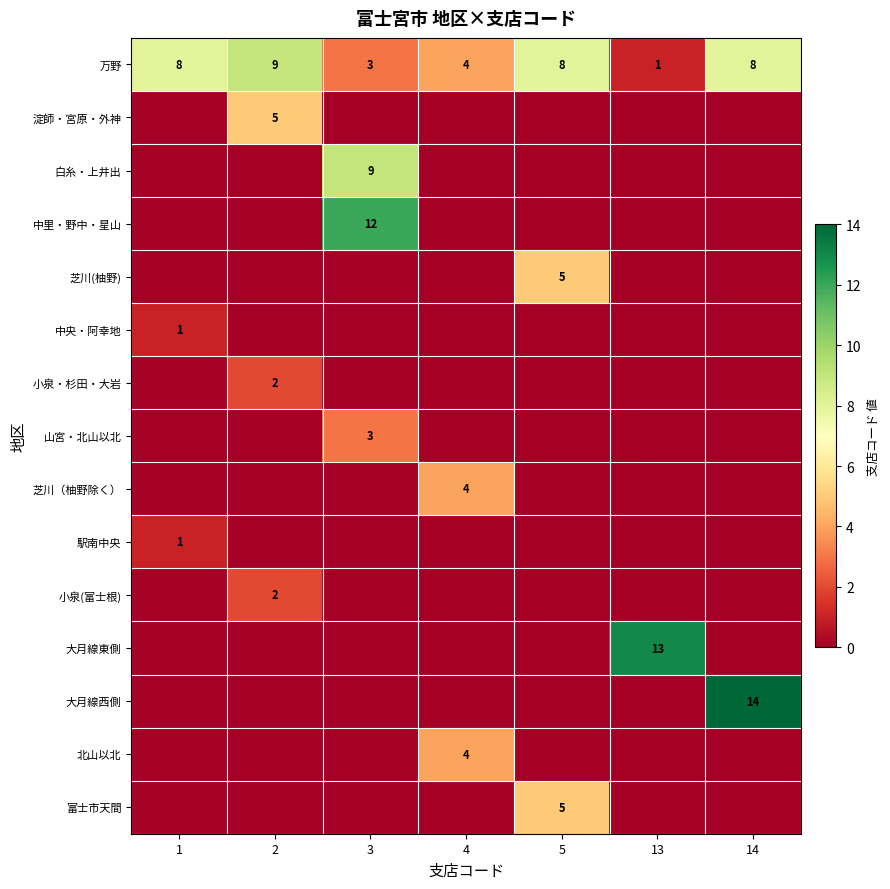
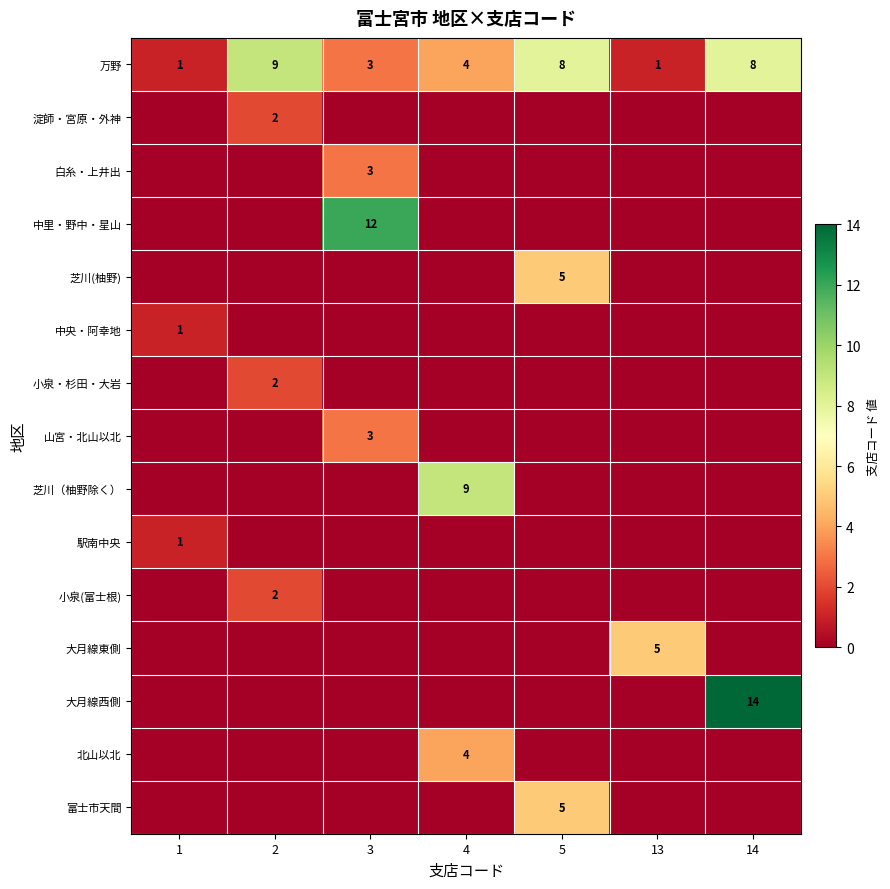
万野, 1: 8 -> 1
淀師・宮原・外神, 2: 5 -> 2
白糸・上井出, 3: 9 -> 3
芝川（柚野除く）, 4: 4 -> 9
大月線東側, 13: 13 -> 5
